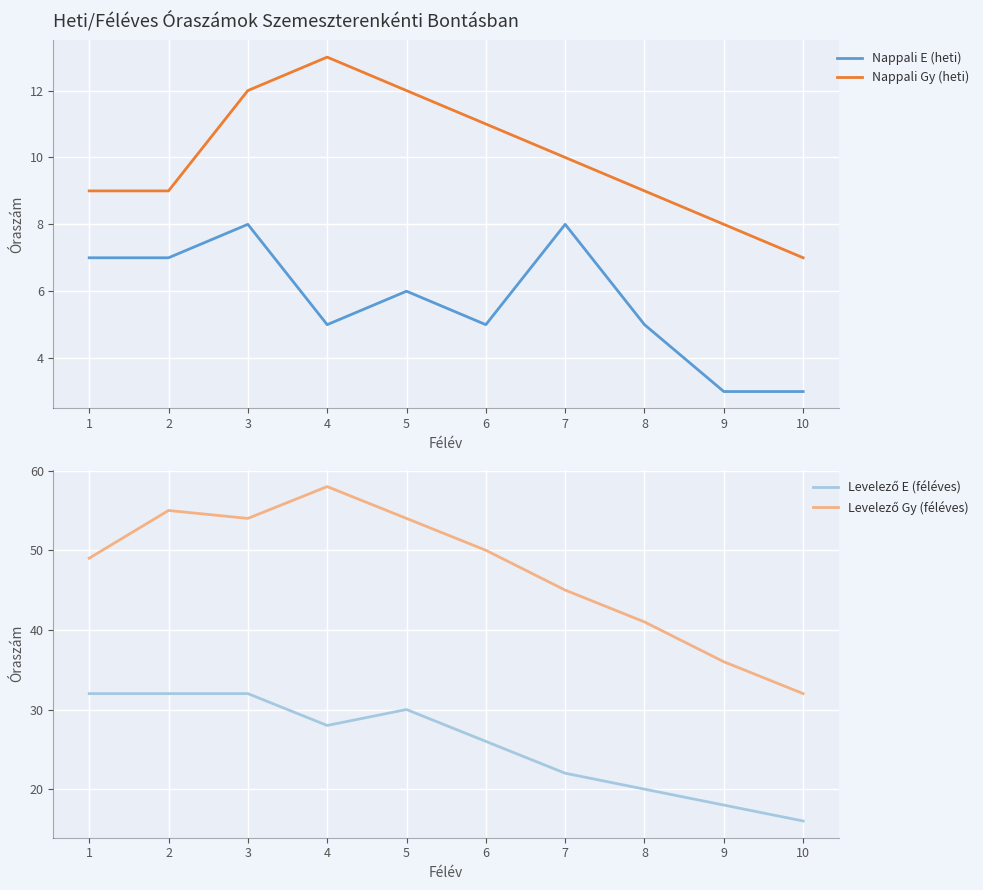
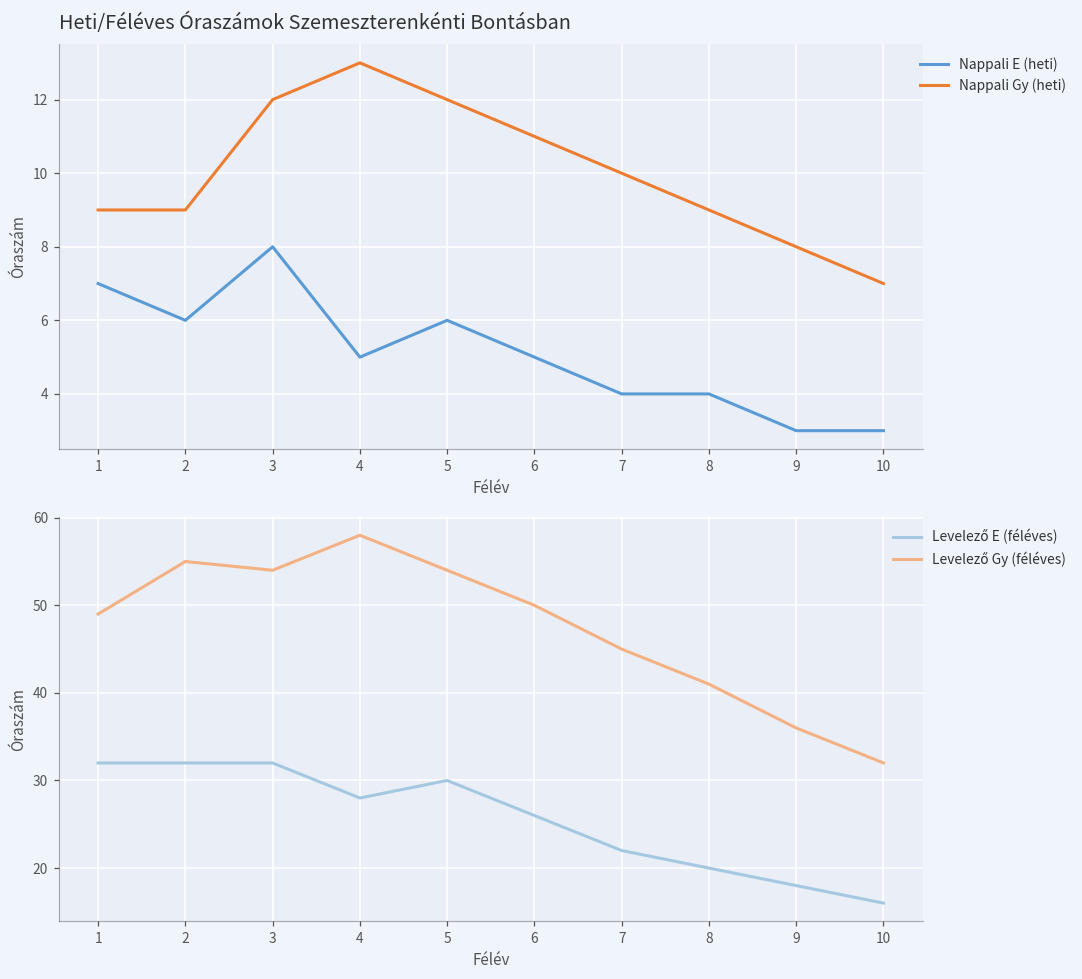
Heti/Féléves Óraszámok Szemeszterenkénti Bontásban, Nappali E (heti), 2: 7 -> 6
Heti/Féléves Óraszámok Szemeszterenkénti Bontásban, Nappali E (heti), 7: 8 -> 4
Heti/Féléves Óraszámok Szemeszterenkénti Bontásban, Nappali E (heti), 8: 5 -> 4
